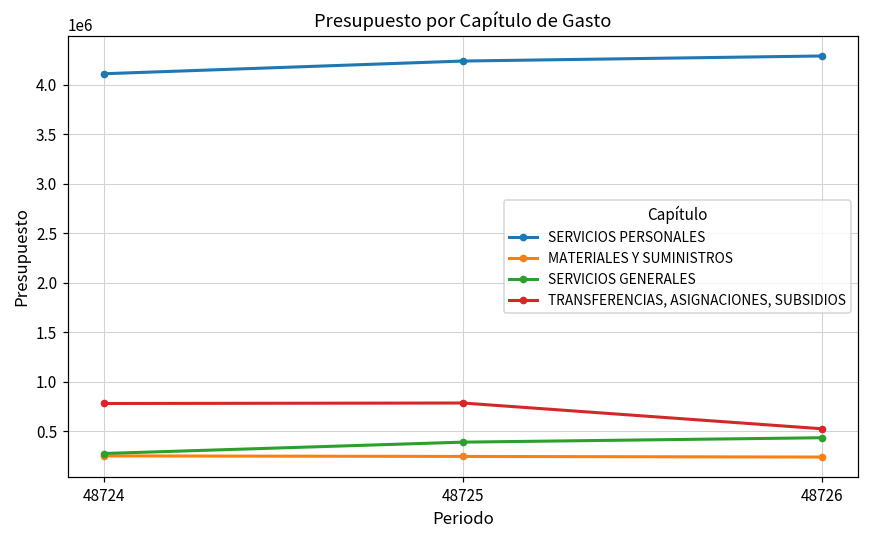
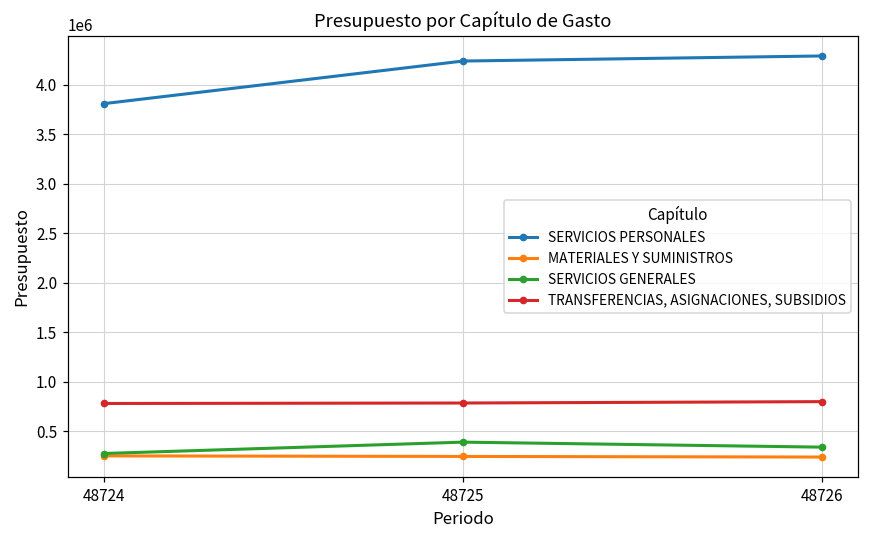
SERVICIOS PERSONALES, 48724: 4100000 -> 3800000
SERVICIOS GENERALES, 48726: 400000 -> 300000
TRANSFERENCIAS, ASIGNACIONES, SUBSIDIOS, 48726: 500000 -> 800000
